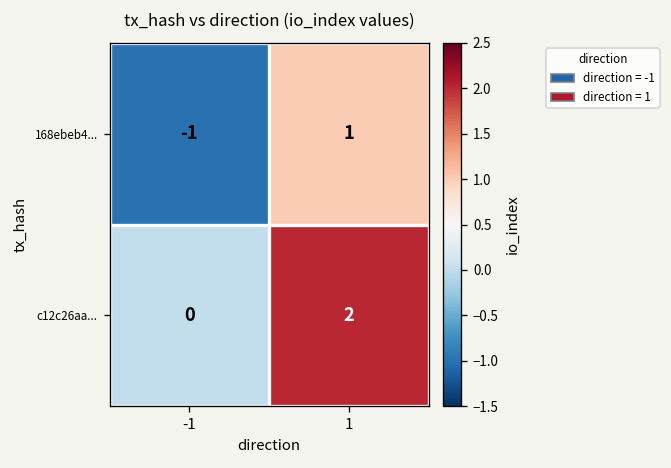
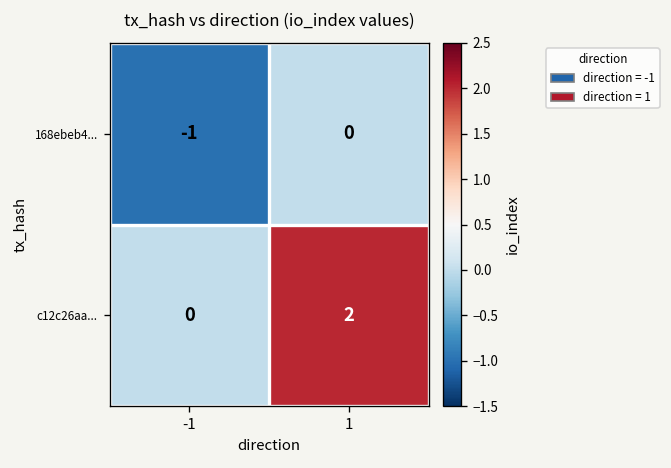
168ebeb4..., 1: 1 -> 0
